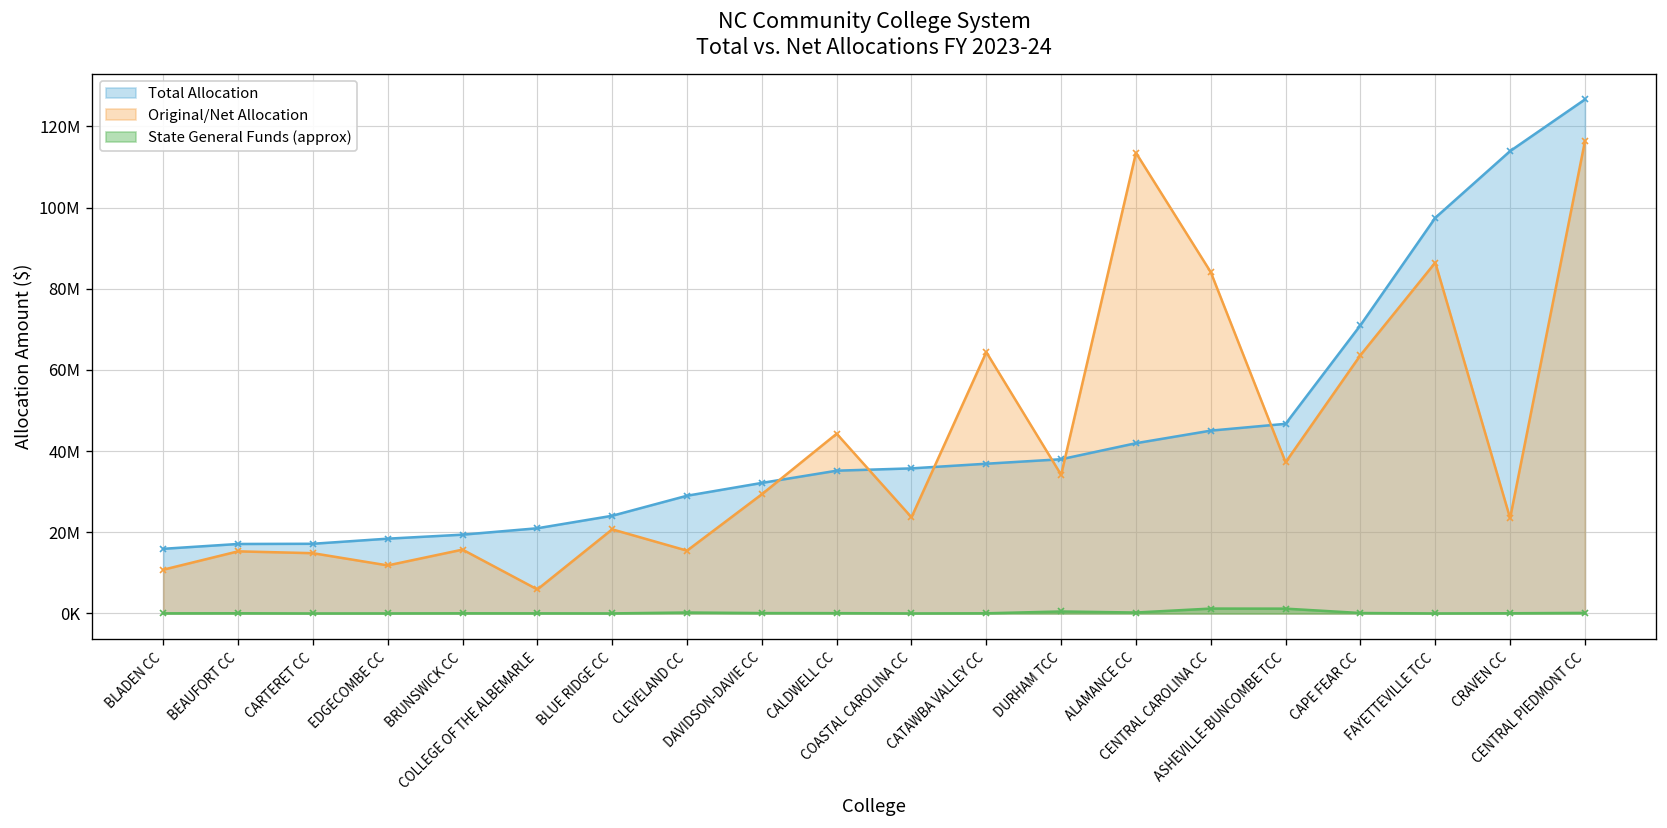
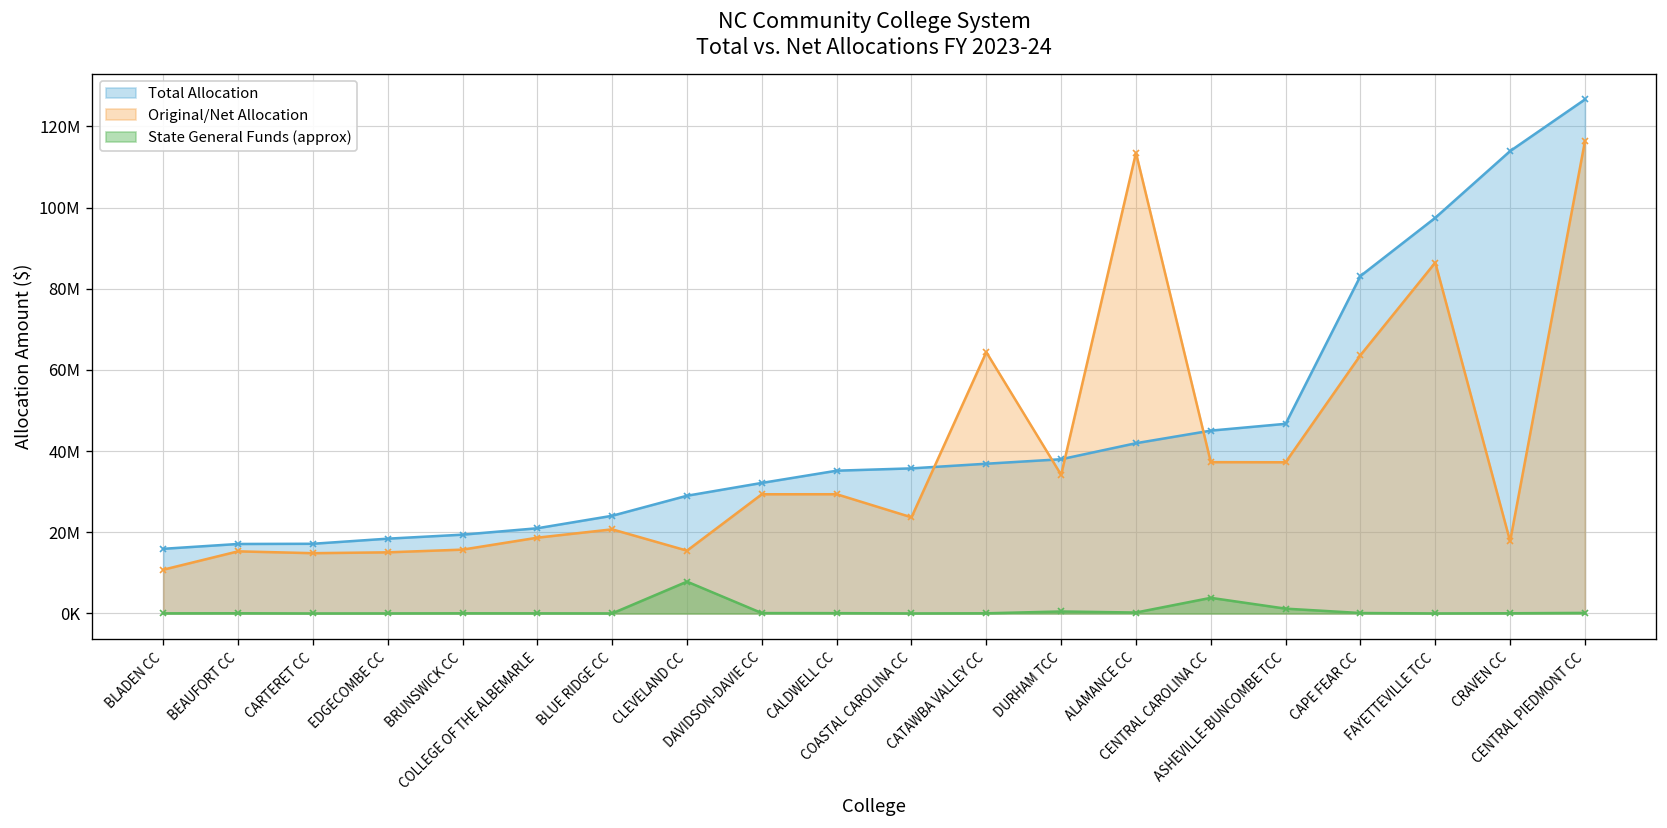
Original/Net Allocation, EDGECOMBE CC: 12000000 -> 15000000
Original/Net Allocation, COLLEGE OF THE ALBEMARLE: 6000000 -> 19000000
State General Funds (approx), CLEVELAND CC: 0 -> 8000000
Original/Net Allocation, CALDWELL CC: 44000000 -> 29000000
Original/Net Allocation, CENTRAL CAROLINA CC: 84000000 -> 37000000
State General Funds (approx), CENTRAL CAROLINA CC: 1000000 -> 4000000
Total Allocation, CAPE FEAR CC: 71000000 -> 83000000
Original/Net Allocation, CRAVEN CC: 23000000 -> 18000000
